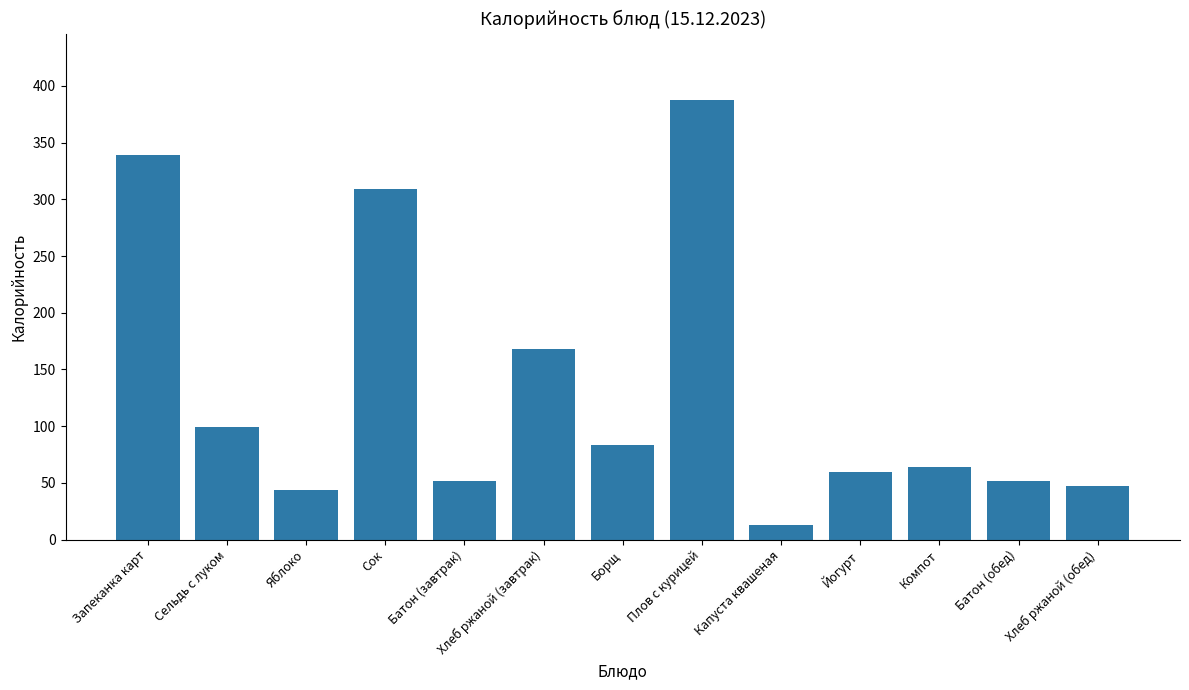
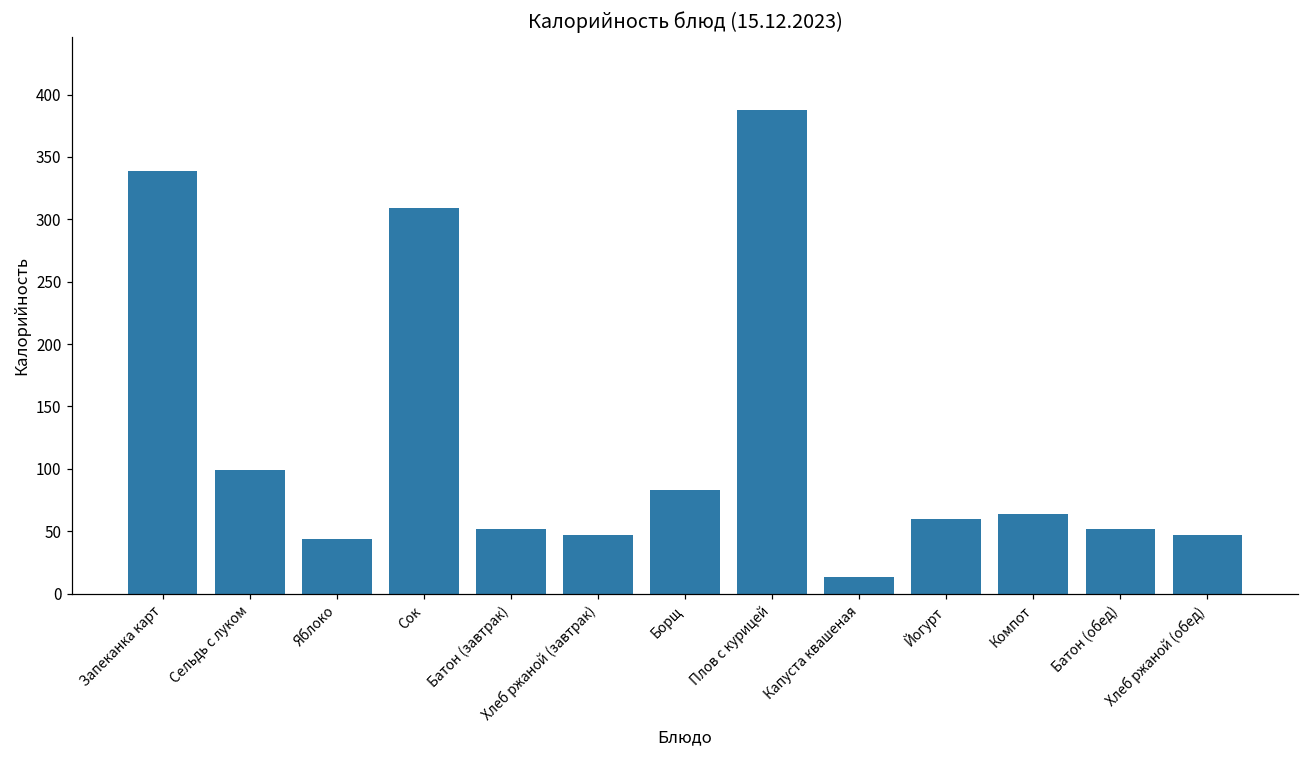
Хлеб ржаной (завтрак): 168 -> 47
